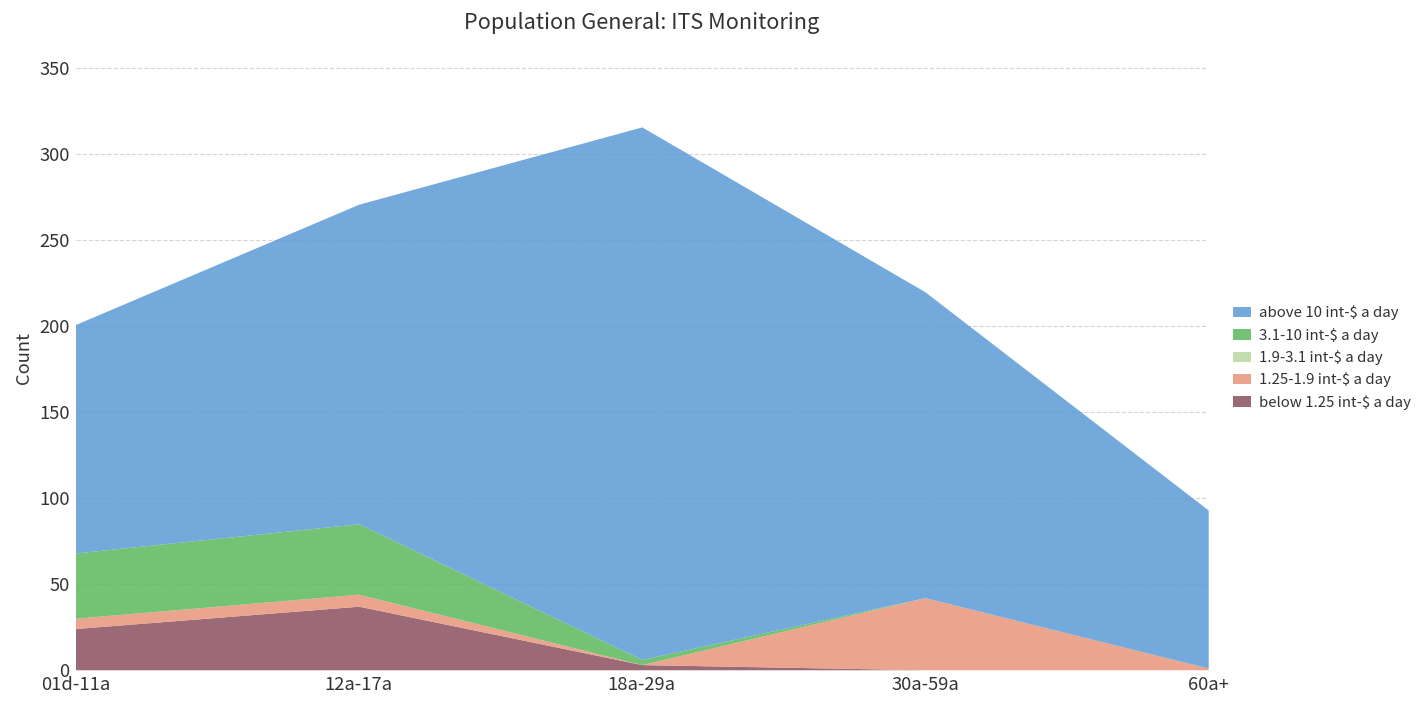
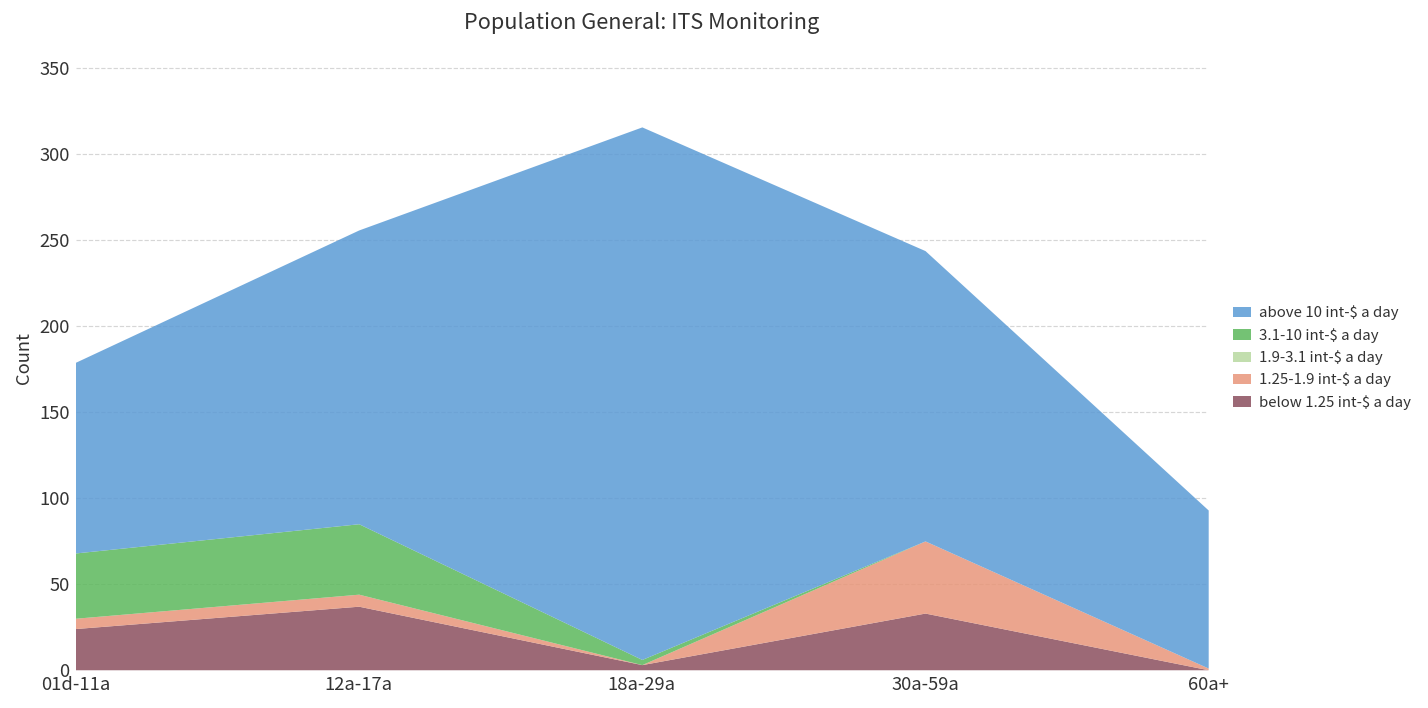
above 10 int-$ a day, 01d-11a: 133 -> 111
above 10 int-$ a day, 12a-17a: 186 -> 171
below 1.25 int-$ a day, 30a-59a: 0 -> 33
above 10 int-$ a day, 30a-59a: 178 -> 169
